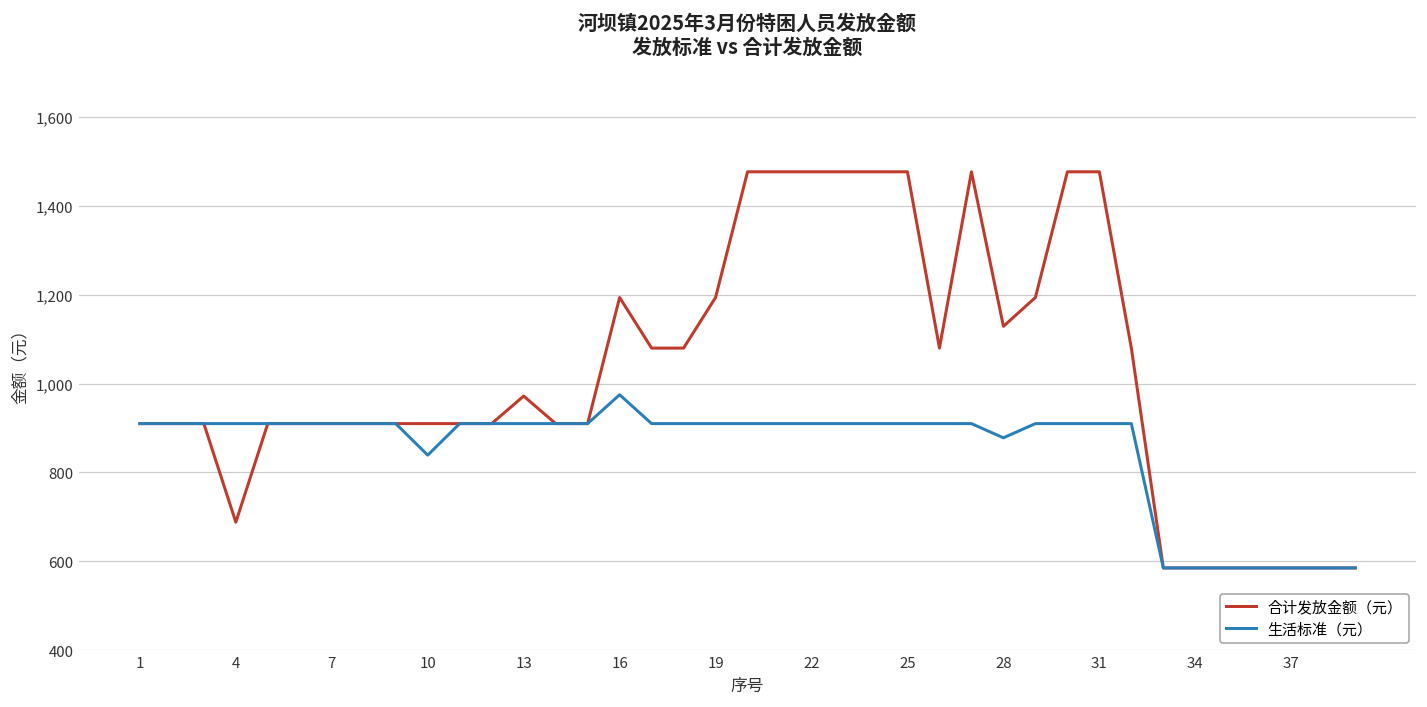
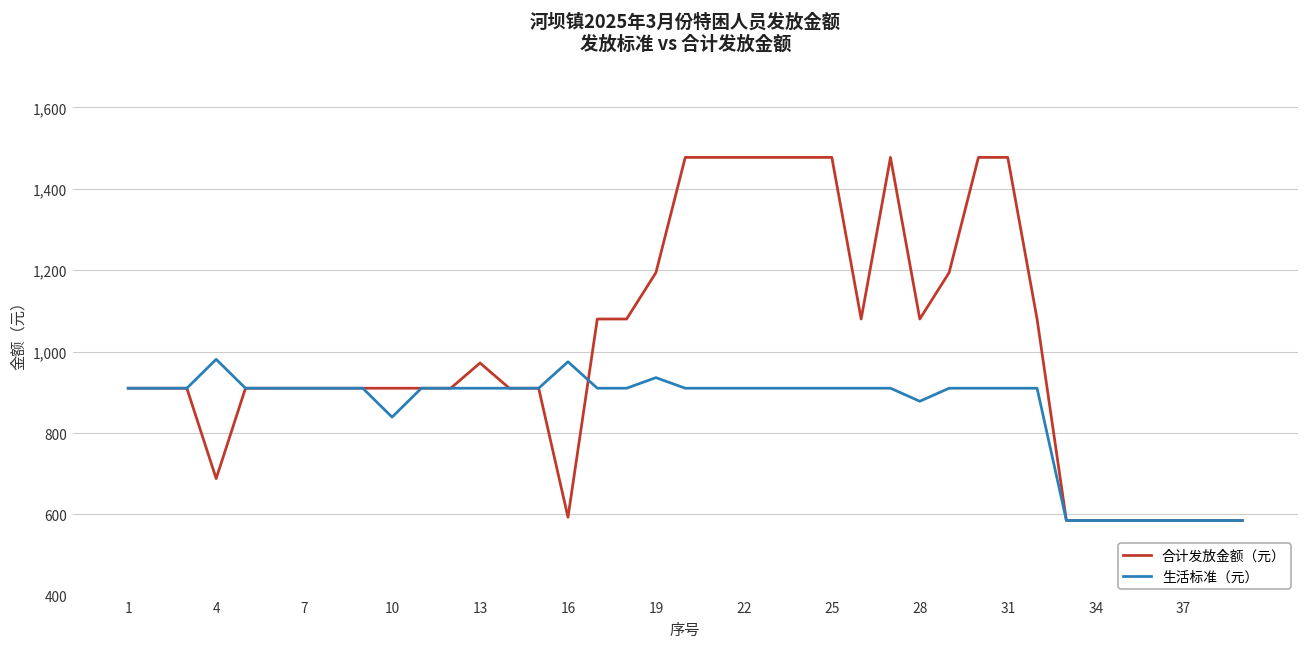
生活标准（元）, 4: 910 -> 980
合计发放金额（元）, 16: 1,190 -> 590
生活标准（元）, 19: 910 -> 940
合计发放金额（元）, 28: 1,130 -> 1,080
